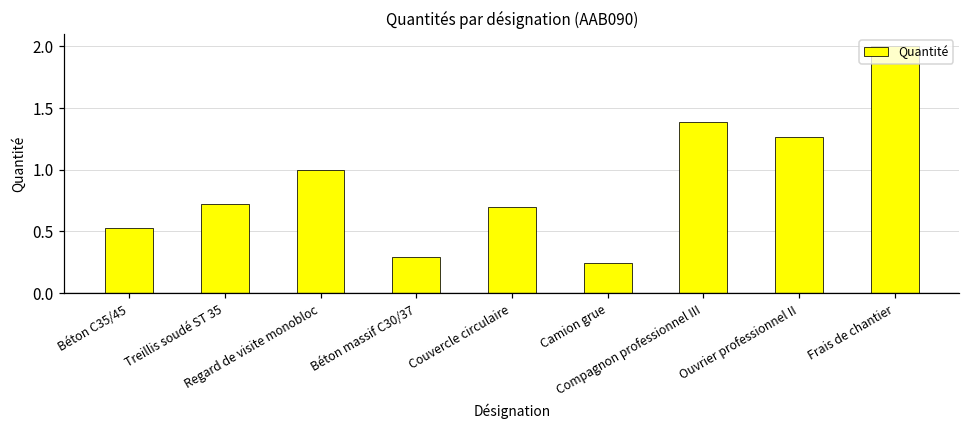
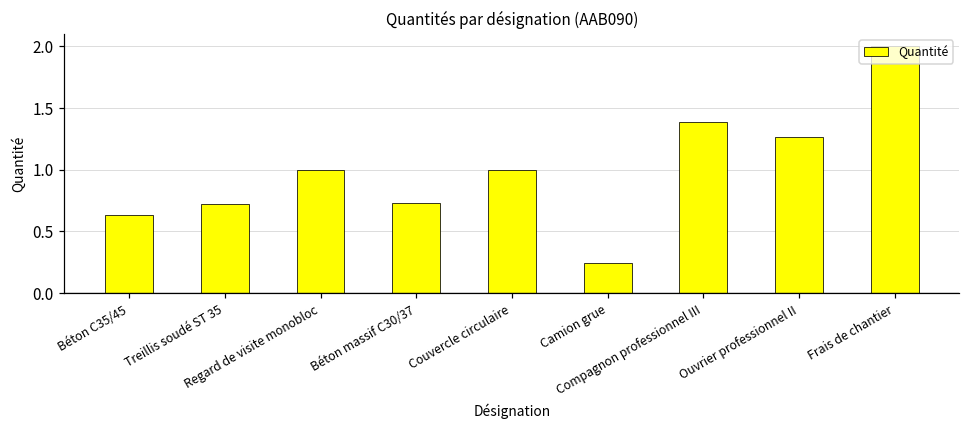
Béton C35/45: 0.53 -> 0.63
Béton massif C30/37: 0.29 -> 0.73
Couvercle circulaire: 0.7 -> 1.0
